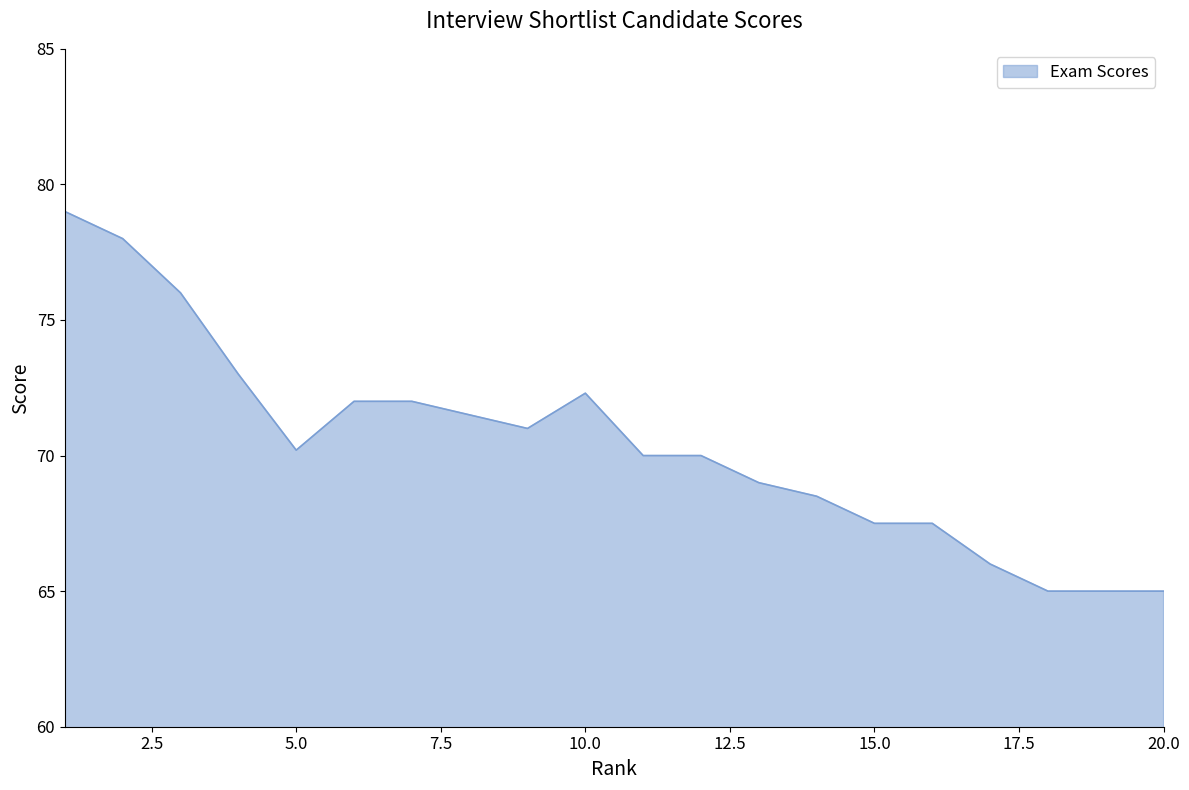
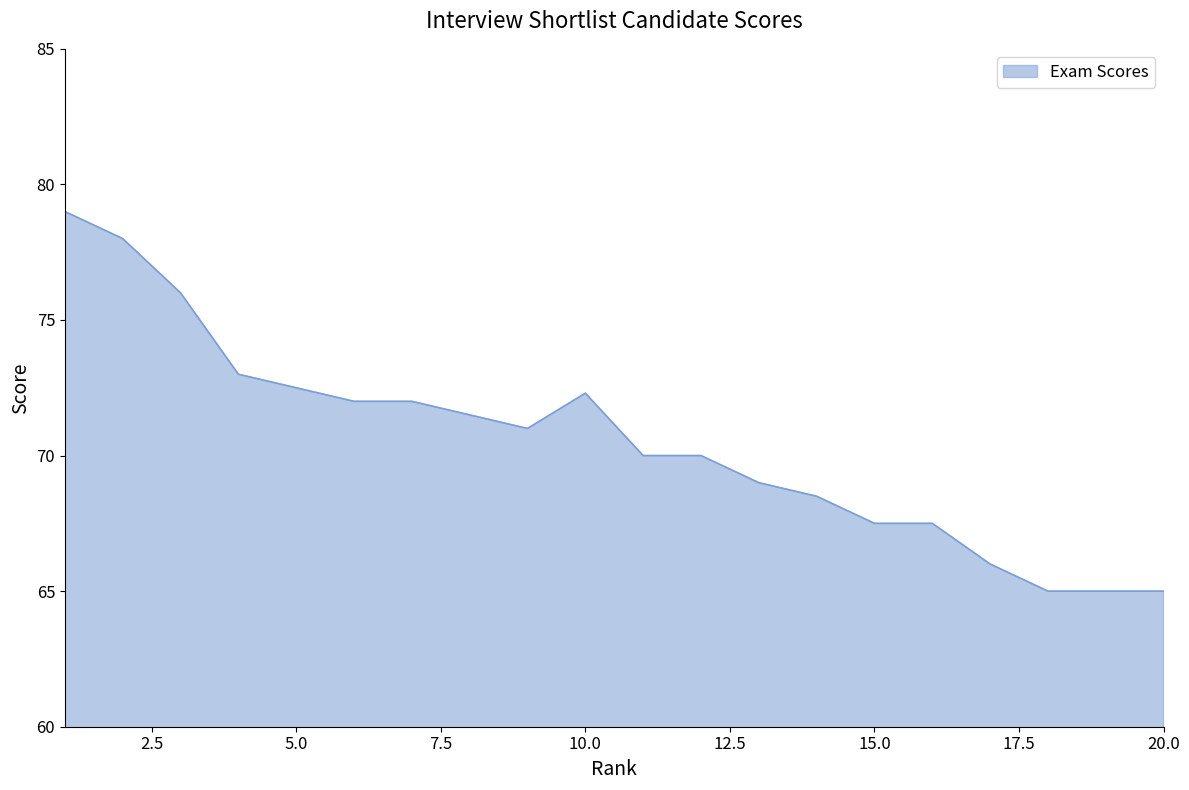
5.0: 70.2 -> 72.5
